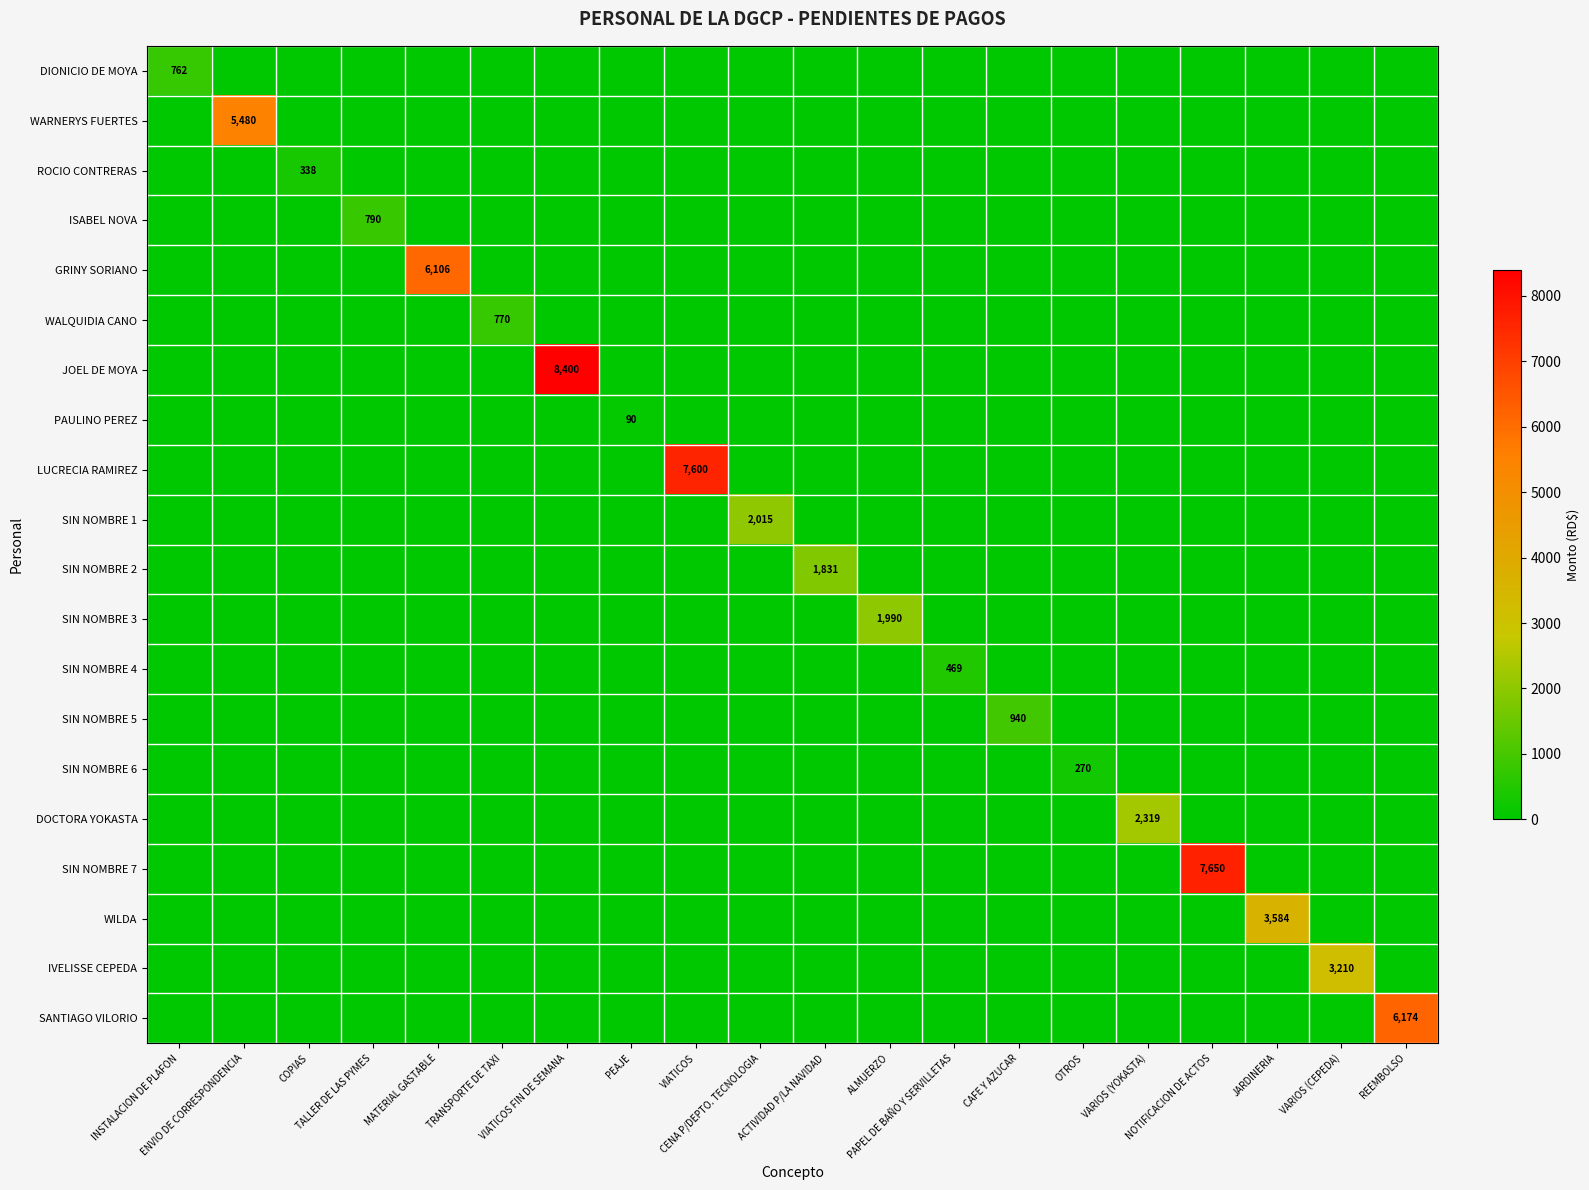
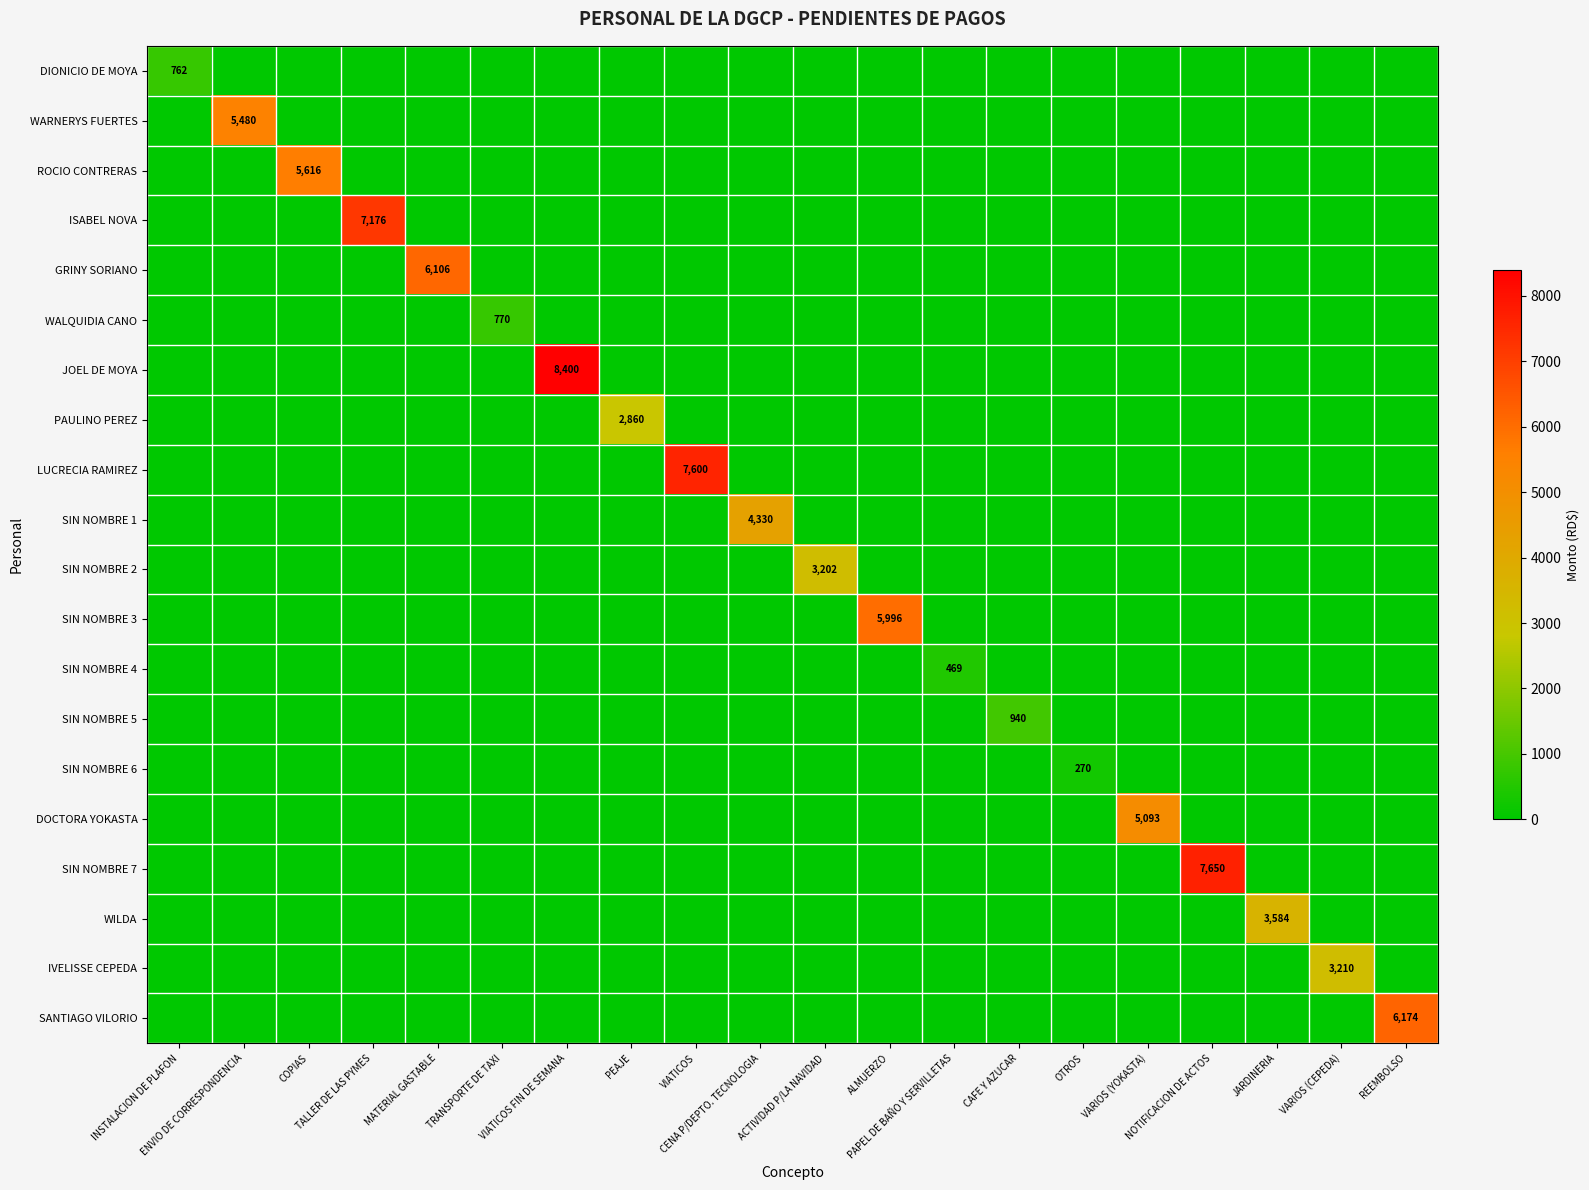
ROCIO CONTRERAS, COPIAS: 338 -> 5,616
ISABEL NOVA, TALLER DE LAS PYMES: 790 -> 7,176
PAULINO PEREZ, PEAJE: 90 -> 2,860
SIN NOMBRE 1, CENA P/DEPTO. TECNOLOGIA: 2,015 -> 4,330
SIN NOMBRE 2, ACTIVIDAD P/LA NAVIDAD: 1,831 -> 3,202
SIN NOMBRE 3, ALMUERZO: 1,990 -> 5,996
DOCTORA YOKASTA, VARIOS (YOKASTA): 2,319 -> 5,093
